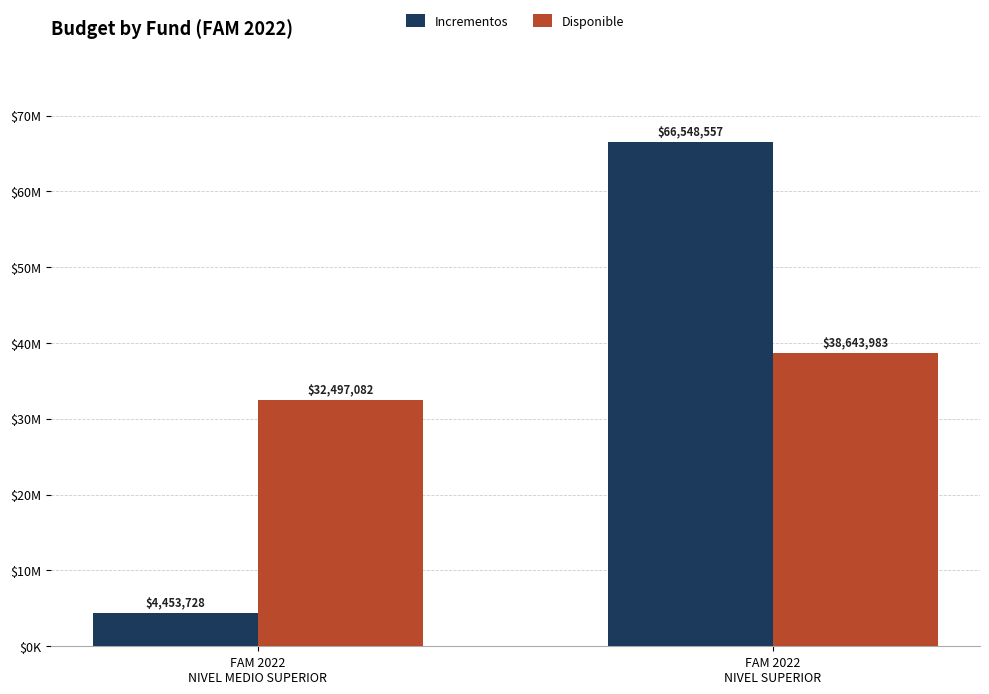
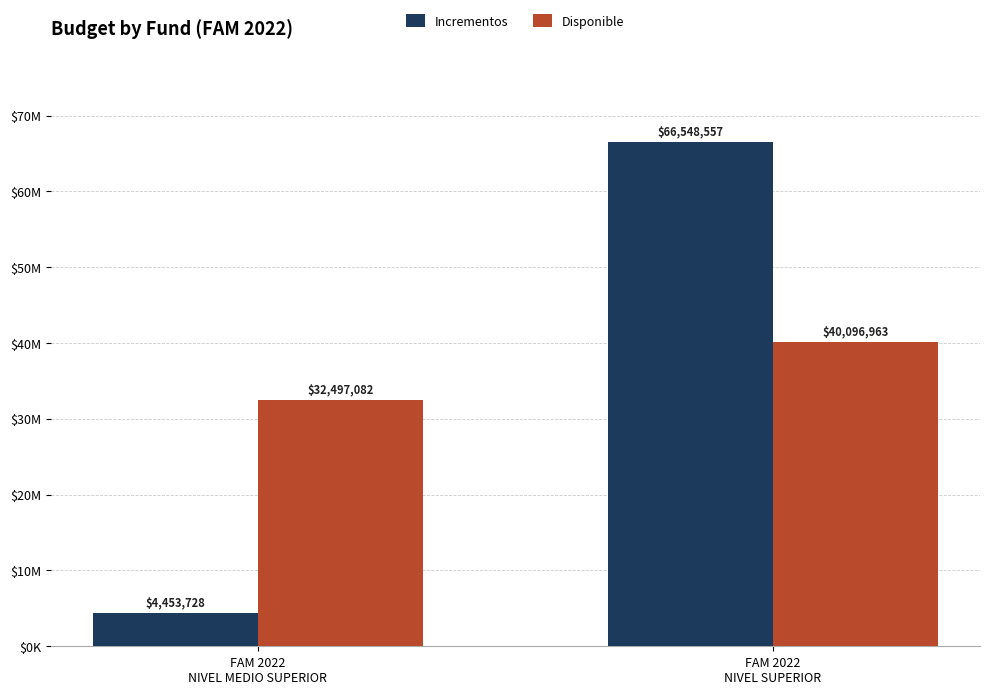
Disponible, FAM 2022 NIVEL SUPERIOR: $38,643,983 -> $40,096,963
